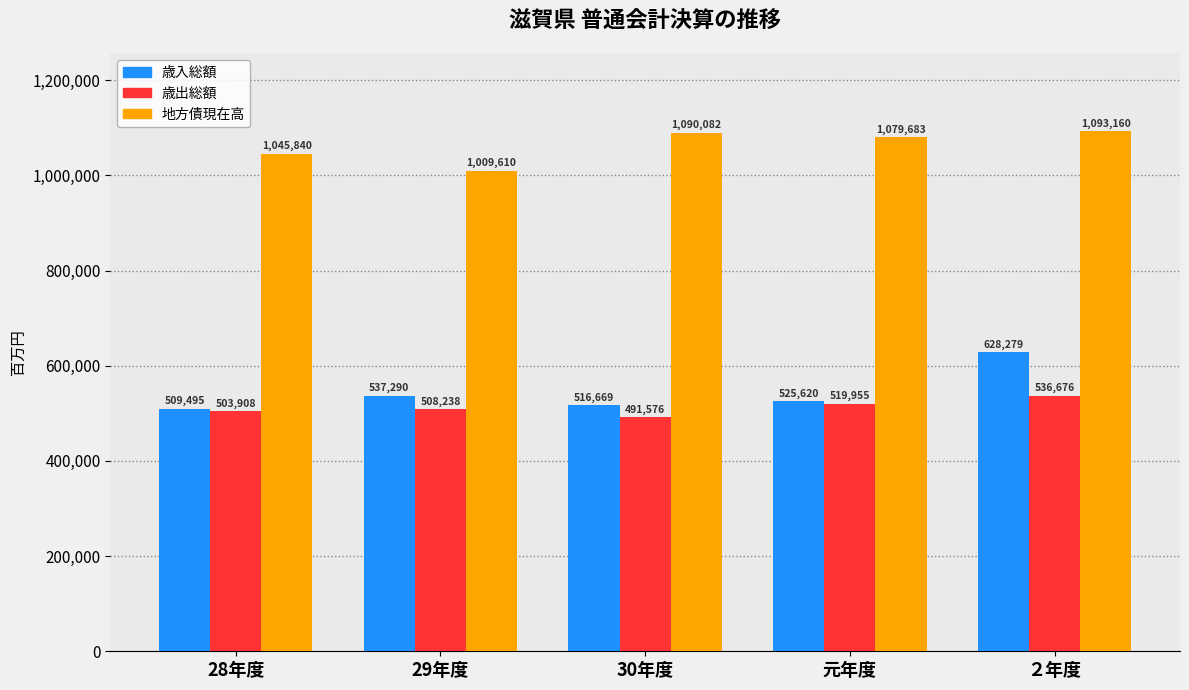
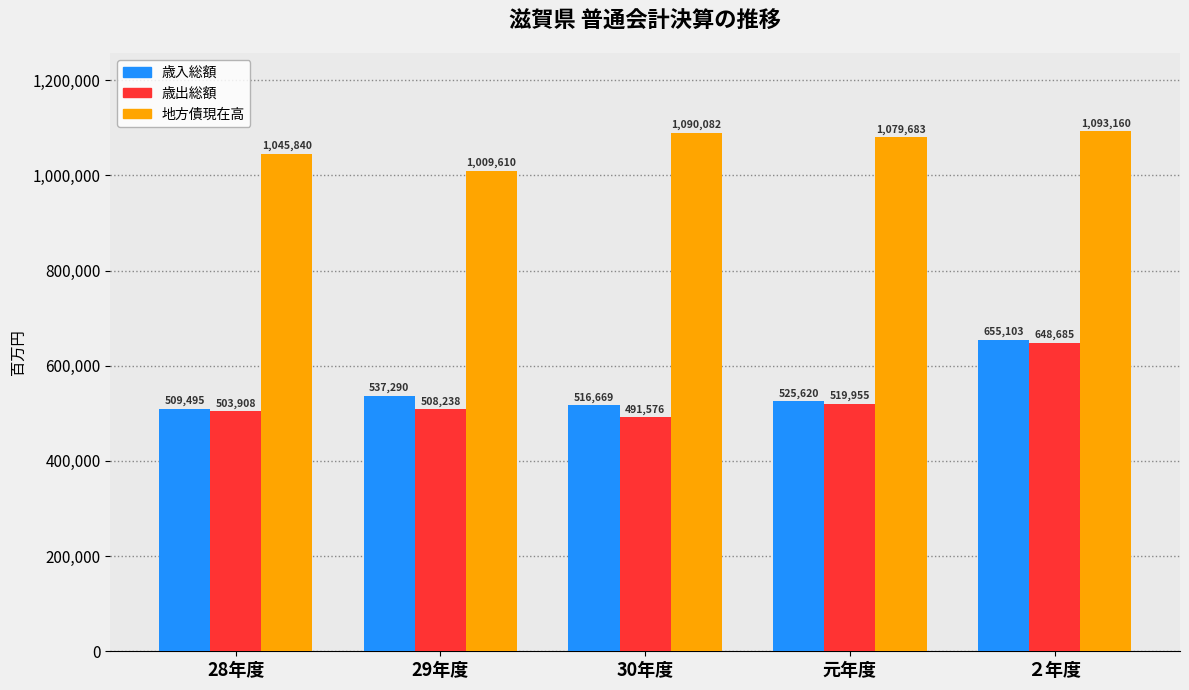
歳入総額, ２年度: 628,279 -> 655,103
歳出総額, ２年度: 536,676 -> 648,685
